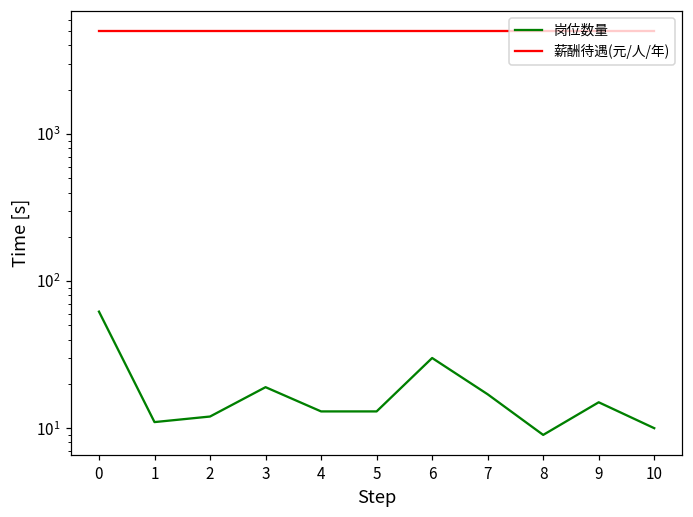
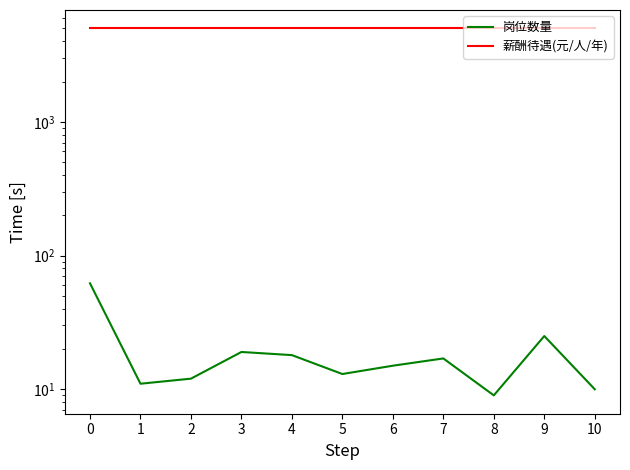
岗位数量, 4: 13 -> 18
岗位数量, 6: 30 -> 15
岗位数量, 9: 15 -> 25
